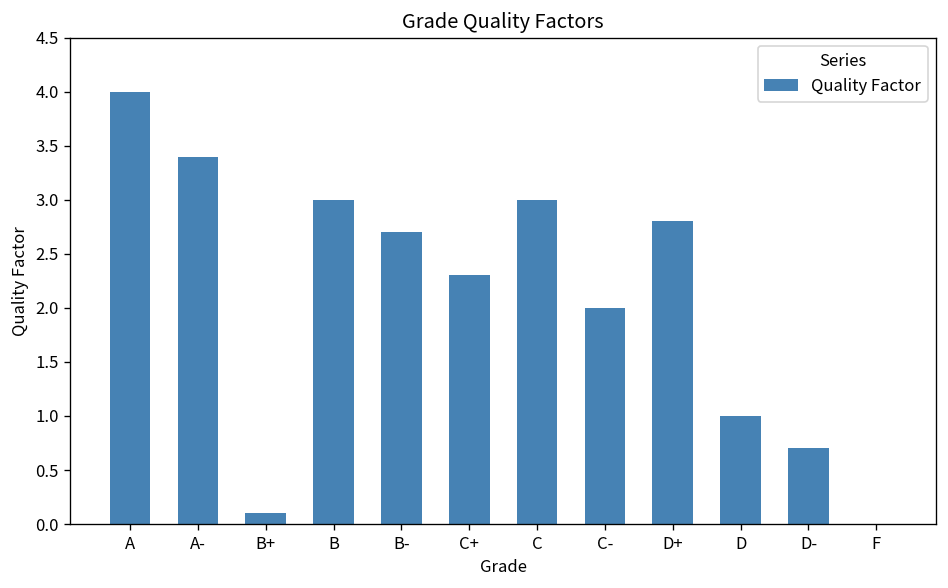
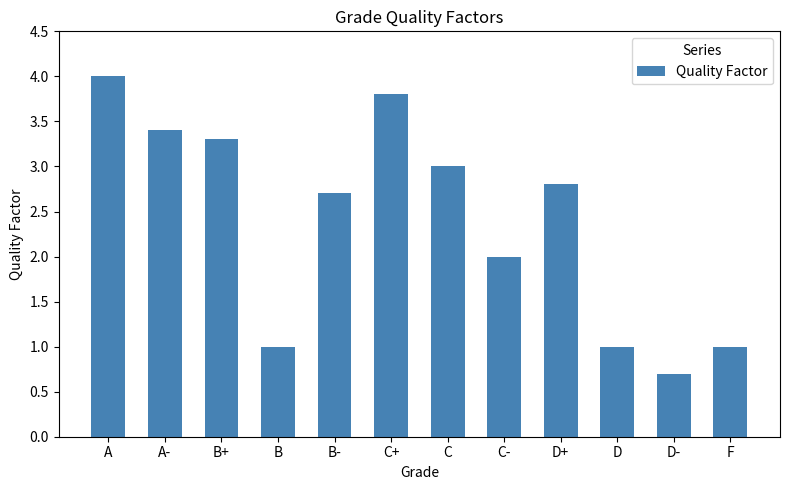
B+: 0.1 -> 3.3
B: 3 -> 1
C+: 2.3 -> 3.8
F: 0 -> 1
